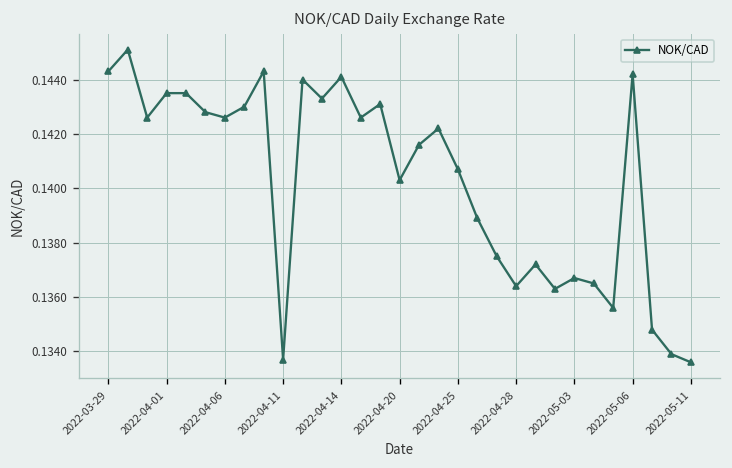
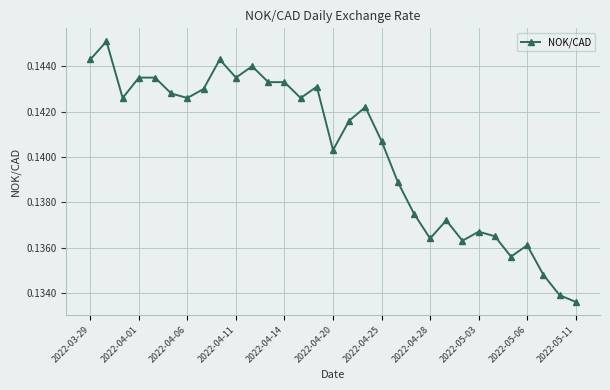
2022-04-11: 0.1337 -> 0.1435
2022-04-14: 0.1441 -> 0.1433
2022-05-06: 0.1442 -> 0.1361
